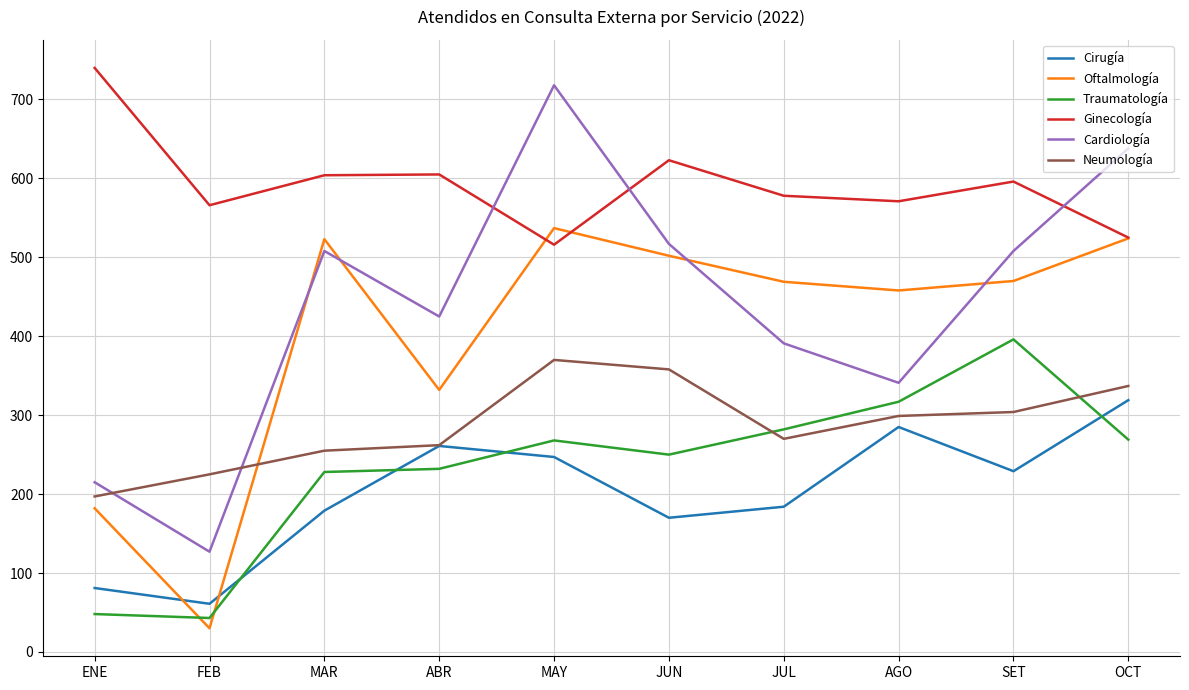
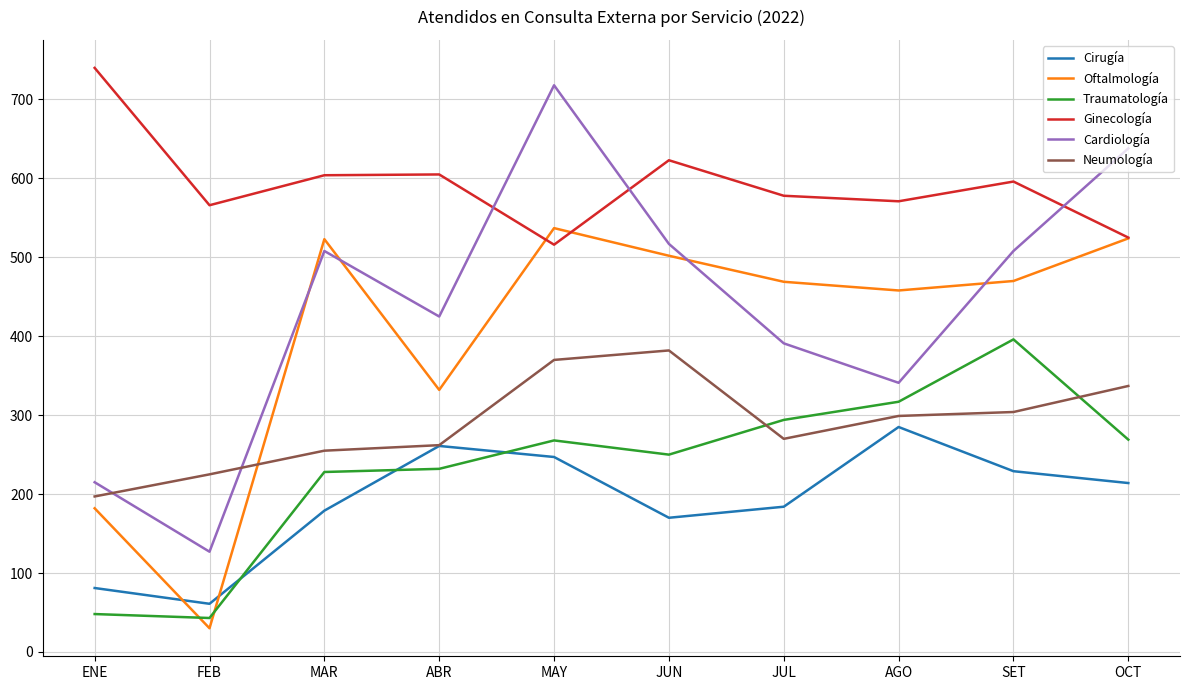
Neumología, JUN: 360 -> 380
Traumatología, JUL: 280 -> 290
Cirugía, OCT: 320 -> 210
